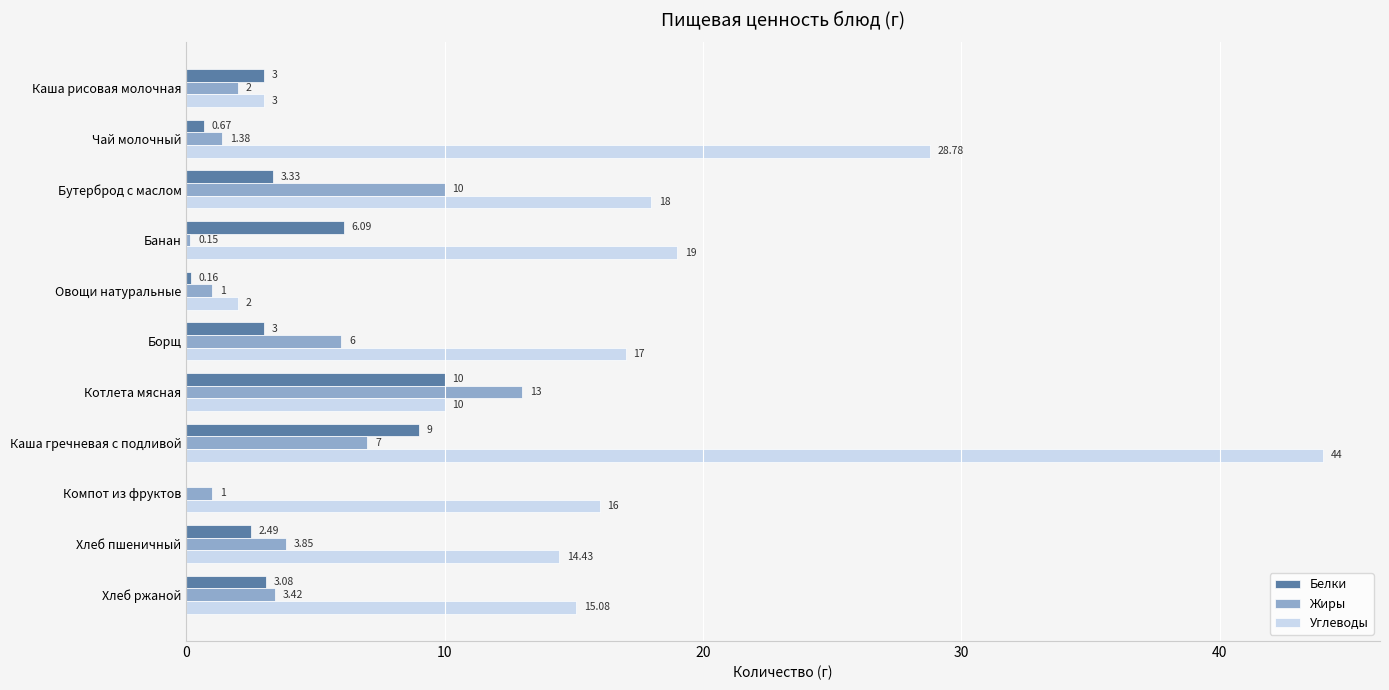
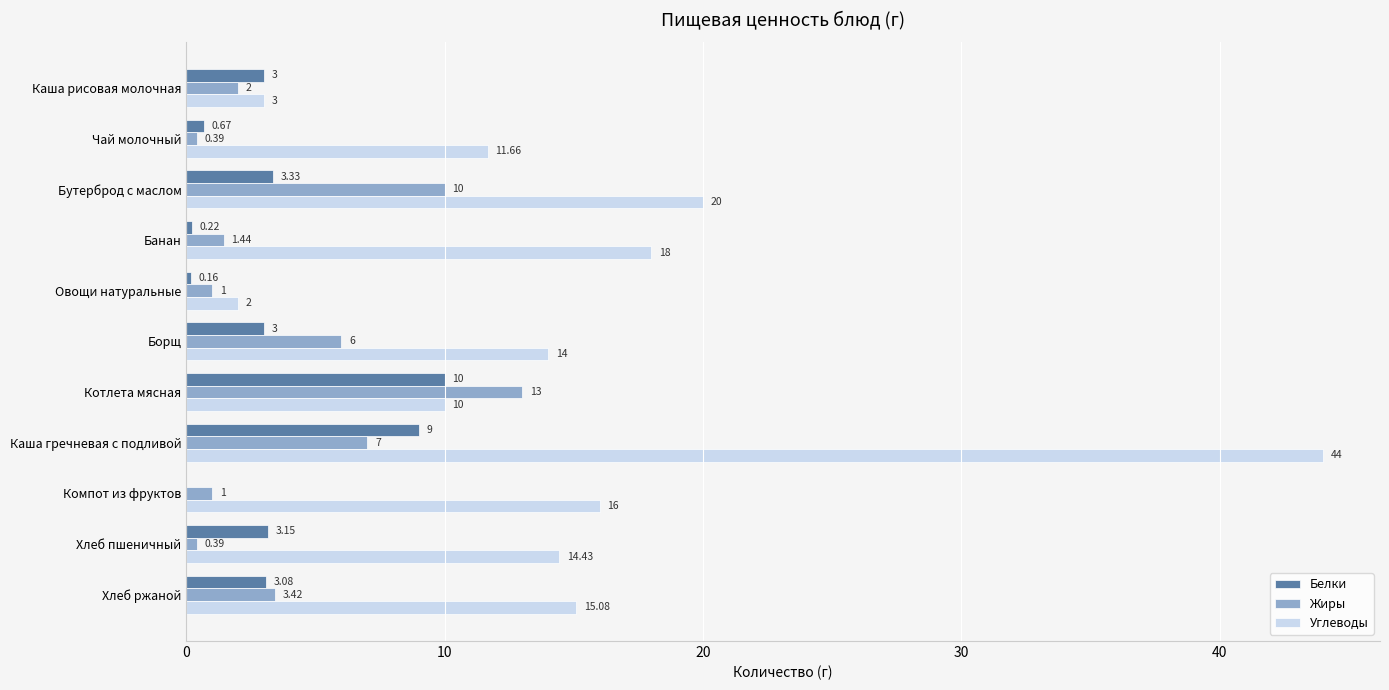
Жиры, Чай молочный: 1.38 -> 0.39
Углеводы, Чай молочный: 28.78 -> 11.66
Углеводы, Бутерброд с маслом: 18 -> 20
Белки, Банан: 6.09 -> 0.22
Жиры, Банан: 0.15 -> 1.44
Углеводы, Банан: 19 -> 18
Углеводы, Борщ: 17 -> 14
Белки, Хлеб пшеничный: 2.49 -> 3.15
Жиры, Хлеб пшеничный: 3.85 -> 0.39
